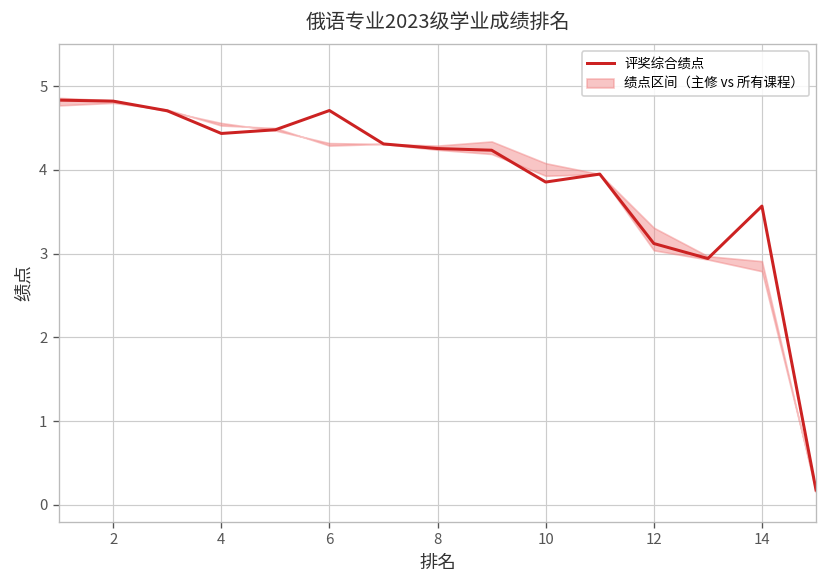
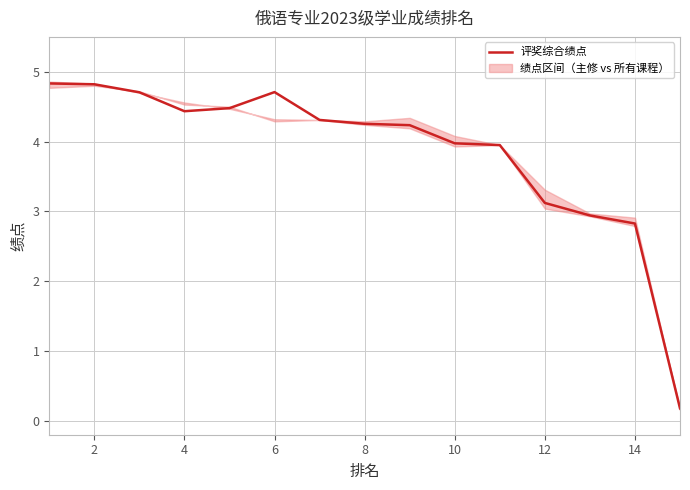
评奖综合绩点, 10: 3.9 -> 4.0
评奖综合绩点, 14: 3.6 -> 2.8
